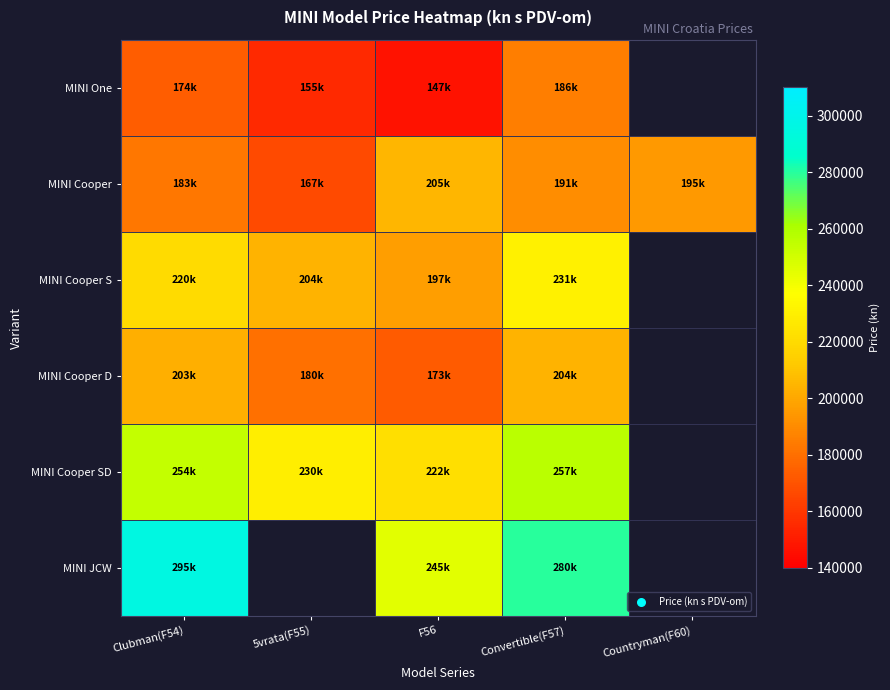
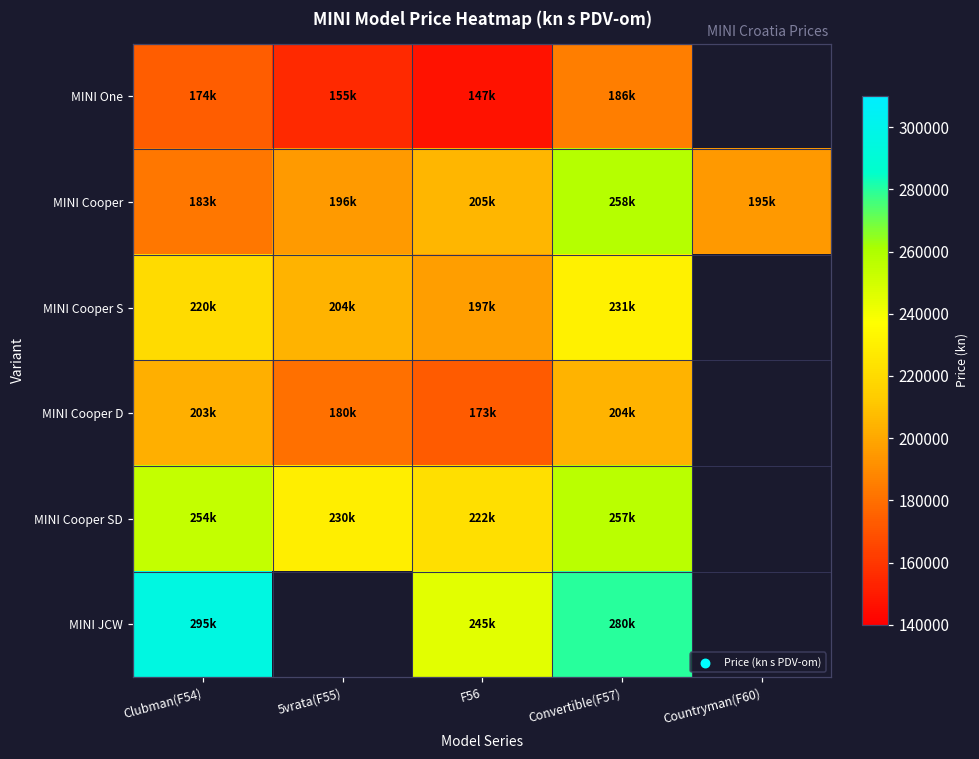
MINI Cooper, 5vrata(F55): 167k -> 196k
MINI Cooper, Convertible(F57): 191k -> 258k
